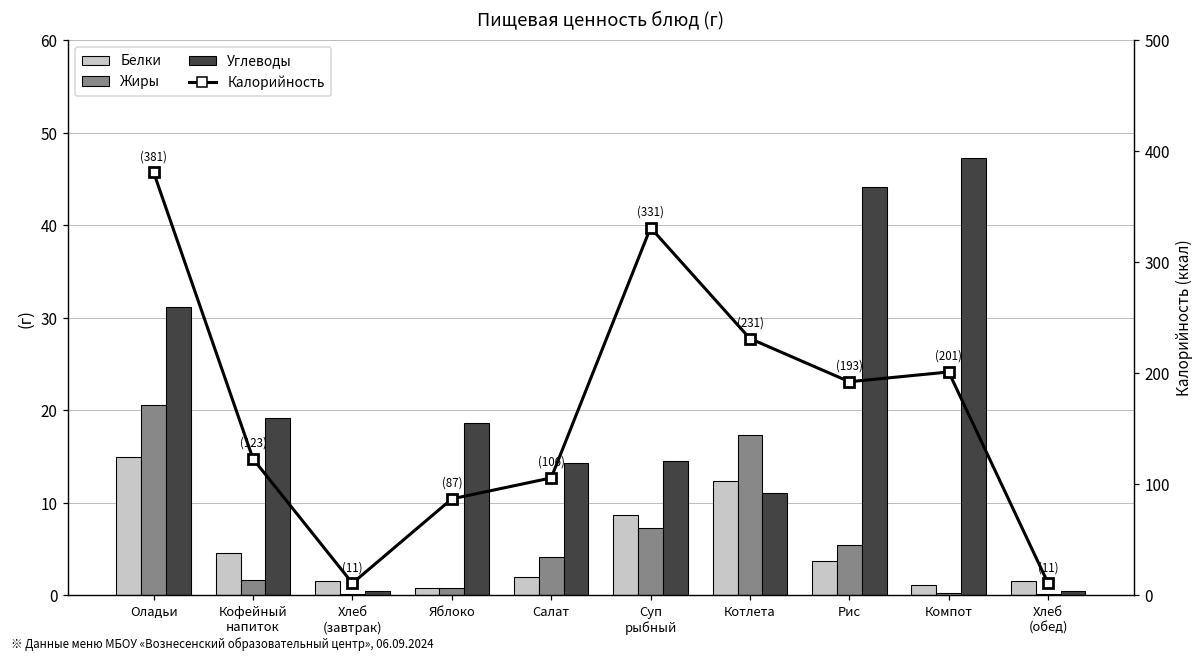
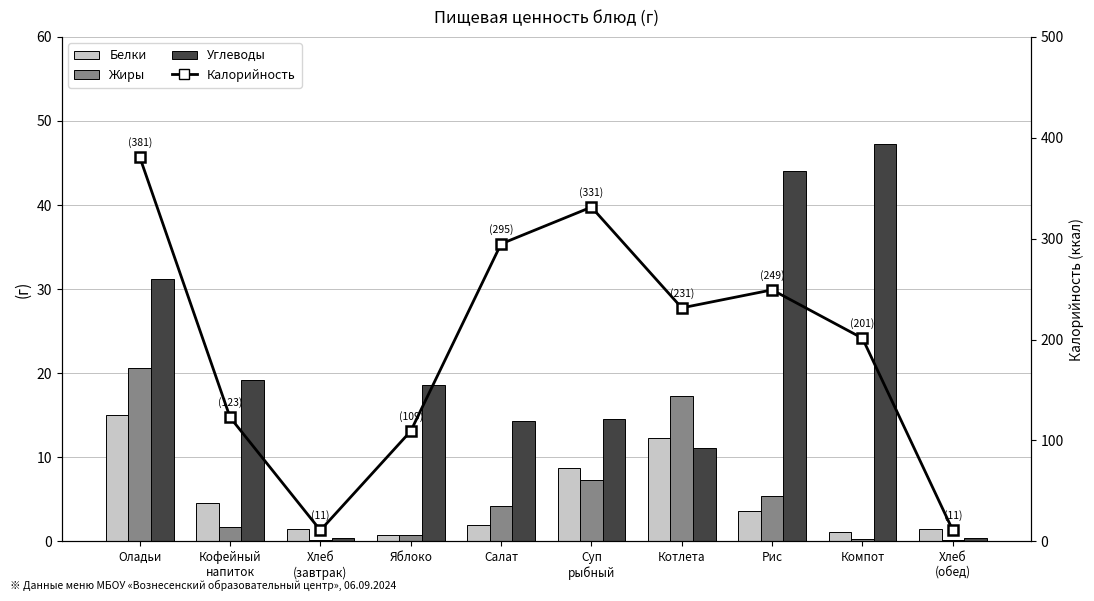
Калорийность, Яблоко: (87) -> (109)
Калорийность, Салат: (106) -> (295)
Калорийность, Рис: (193) -> (249)
